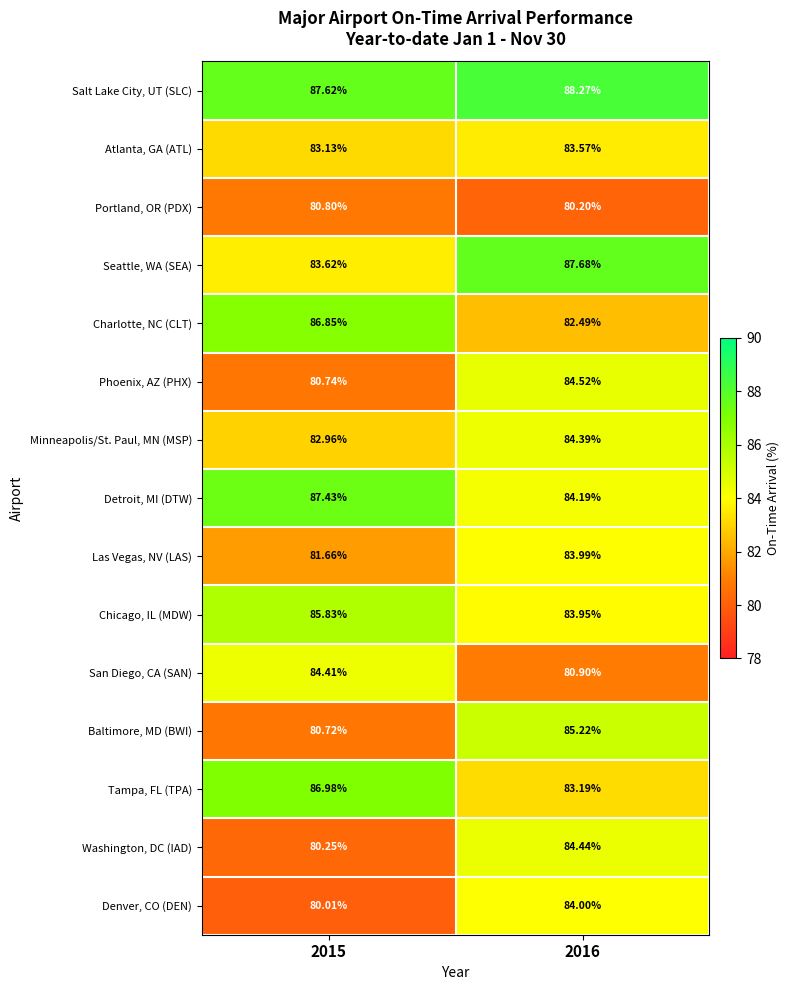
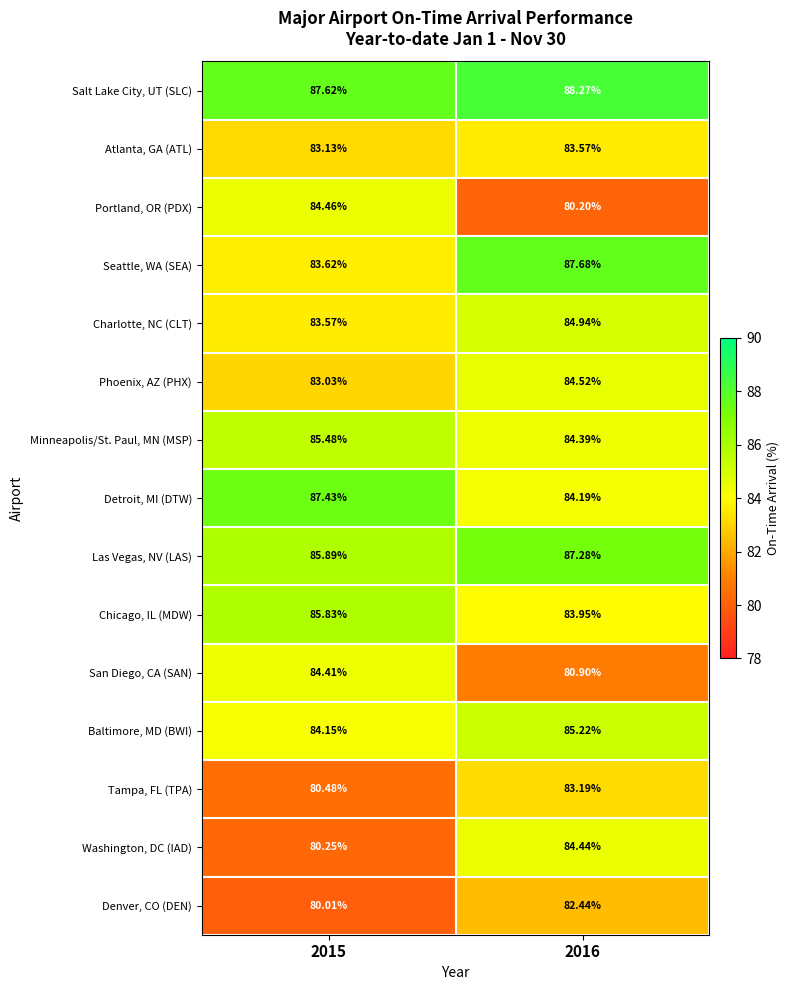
Portland, OR (PDX), 2015: 80.80% -> 84.46%
Charlotte, NC (CLT), 2015: 86.85% -> 83.57%
Charlotte, NC (CLT), 2016: 82.49% -> 84.94%
Phoenix, AZ (PHX), 2015: 80.74% -> 83.03%
Minneapolis/St. Paul, MN (MSP), 2015: 82.96% -> 85.48%
Las Vegas, NV (LAS), 2015: 81.66% -> 85.89%
Las Vegas, NV (LAS), 2016: 83.99% -> 87.28%
Baltimore, MD (BWI), 2015: 80.72% -> 84.15%
Tampa, FL (TPA), 2015: 86.98% -> 80.48%
Denver, CO (DEN), 2016: 84.00% -> 82.44%
